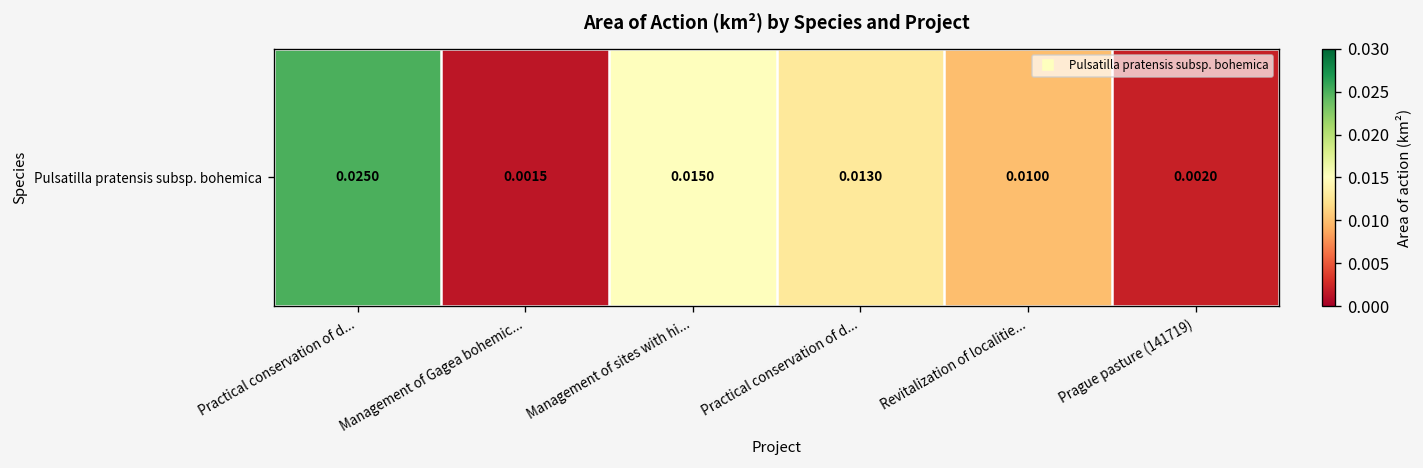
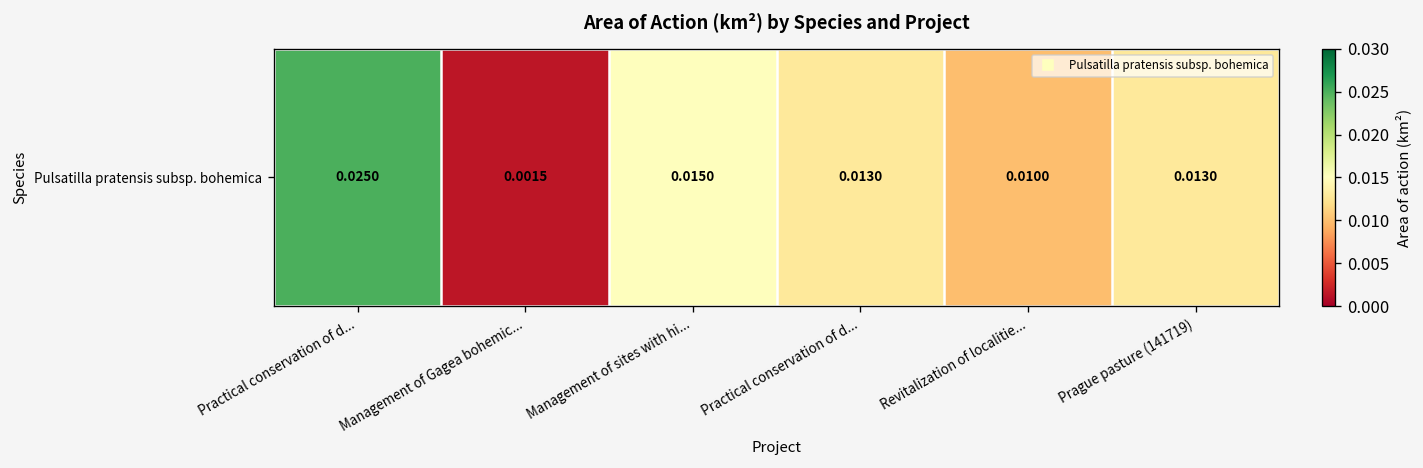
Pulsatilla pratensis subsp. bohemica, Prague pasture (141719): 0.0020 -> 0.0130
